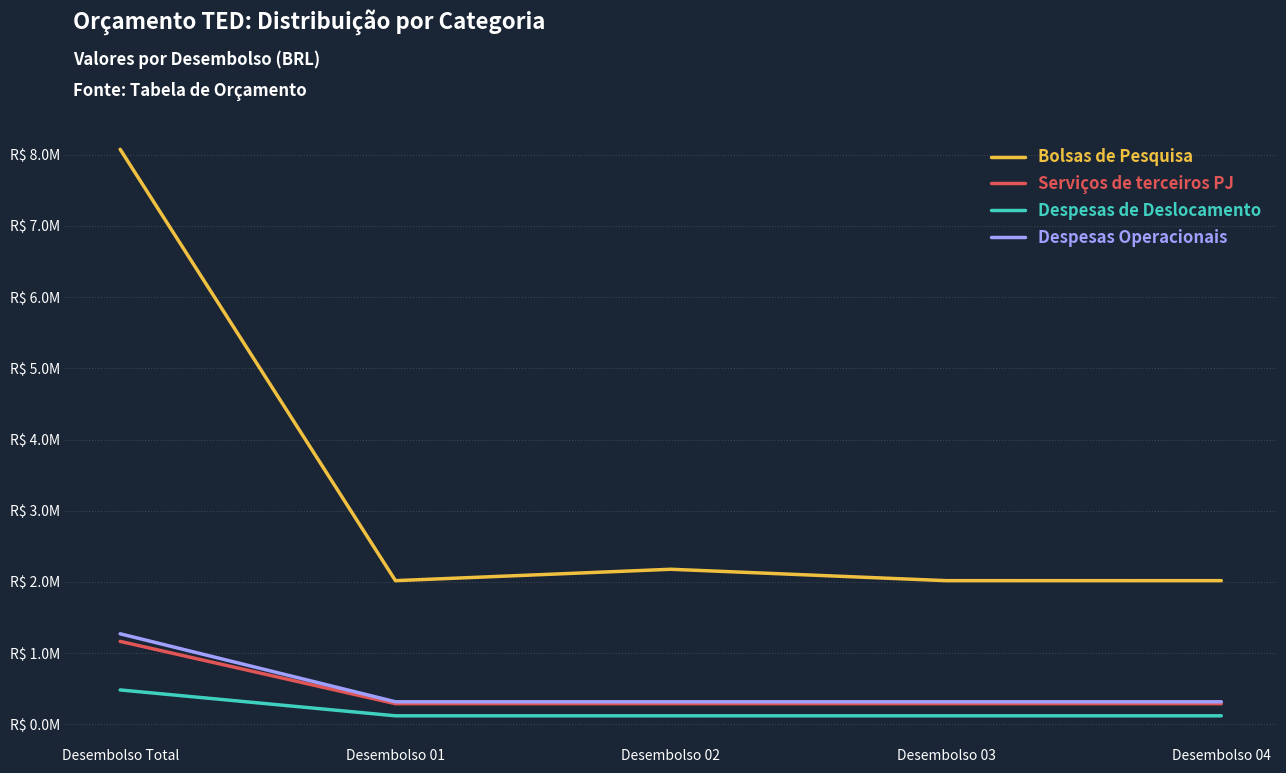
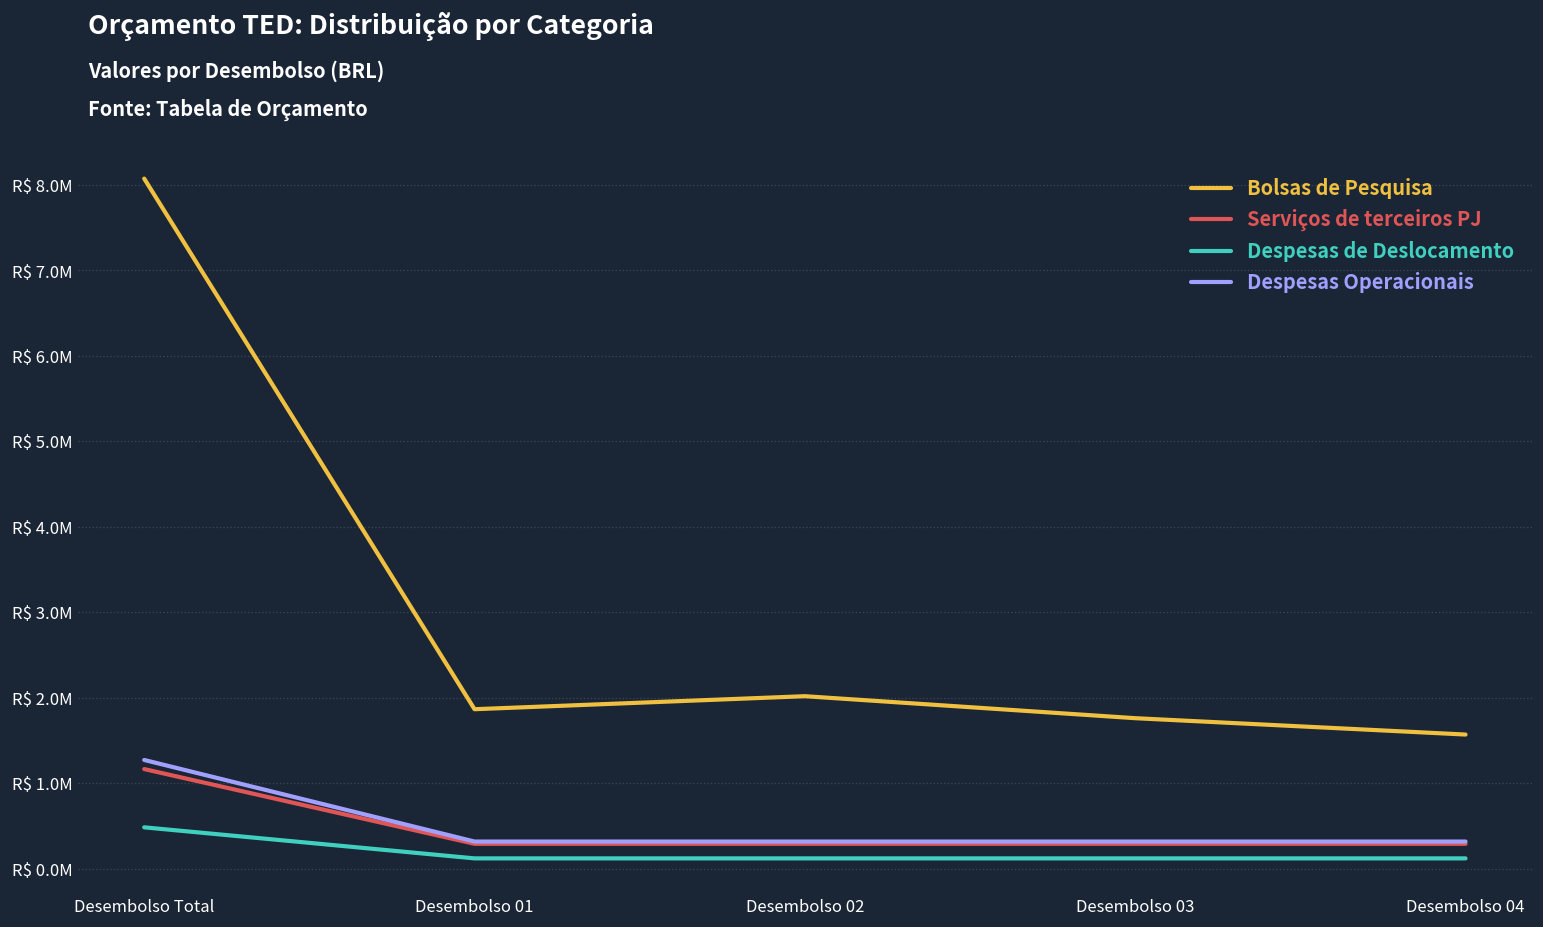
Bolsas de Pesquisa, Desembolso 01: R$ 2000000 -> R$ 1900000
Bolsas de Pesquisa, Desembolso 02: R$ 2200000 -> R$ 2000000
Bolsas de Pesquisa, Desembolso 03: R$ 2000000 -> R$ 1800000
Bolsas de Pesquisa, Desembolso 04: R$ 2000000 -> R$ 1600000
